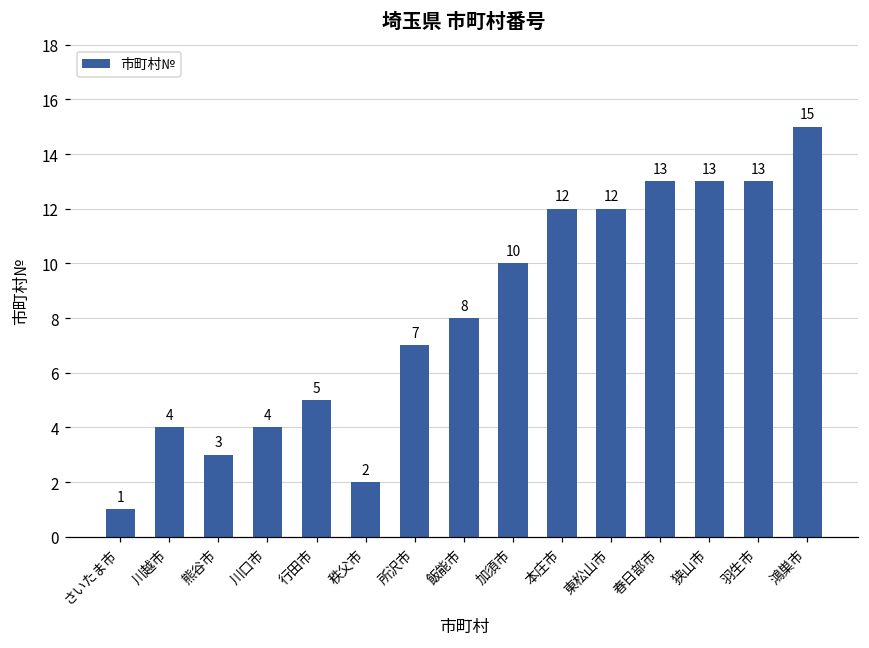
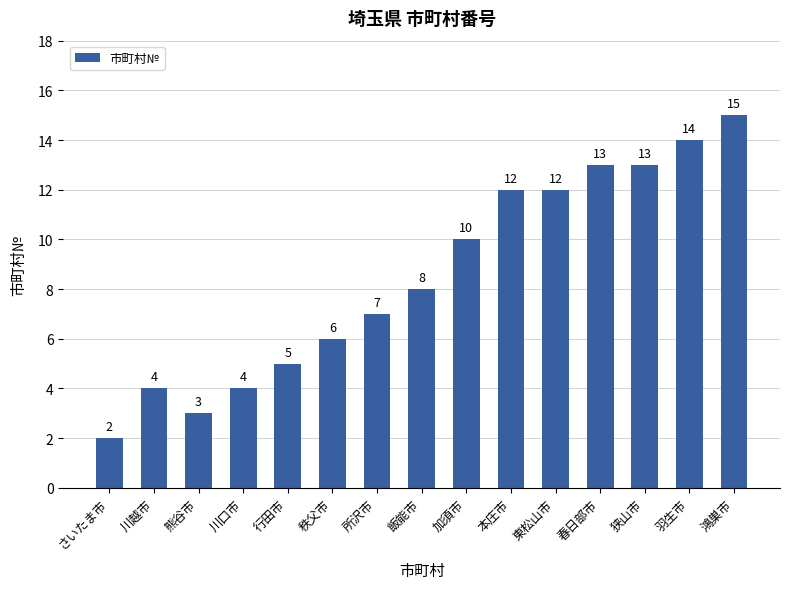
さいたま市: 1 -> 2
秩父市: 2 -> 6
羽生市: 13 -> 14
